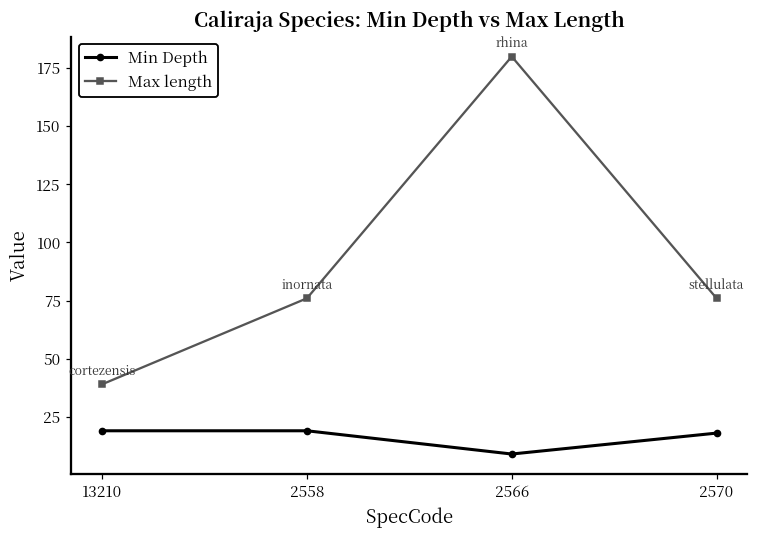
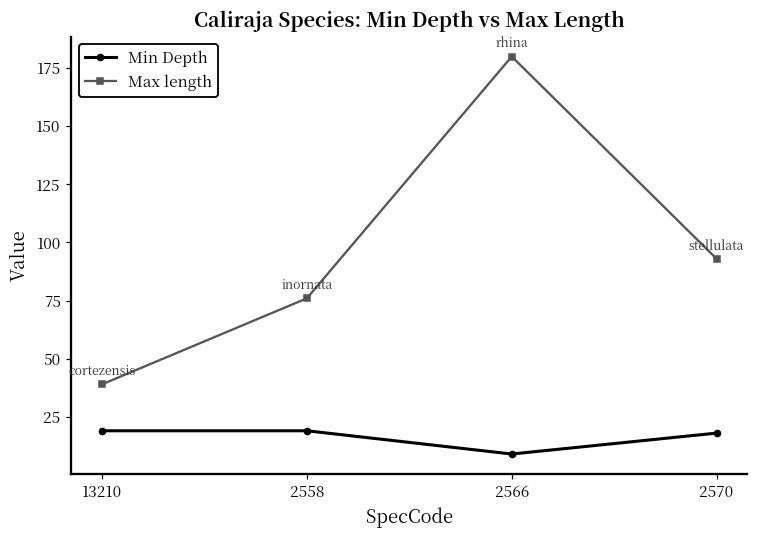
Max length, 2570: 76 -> 93
